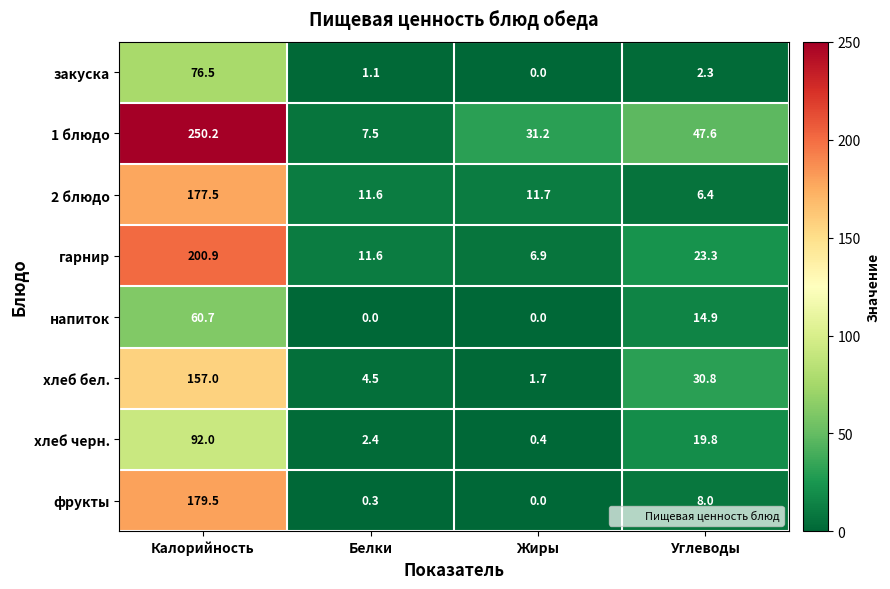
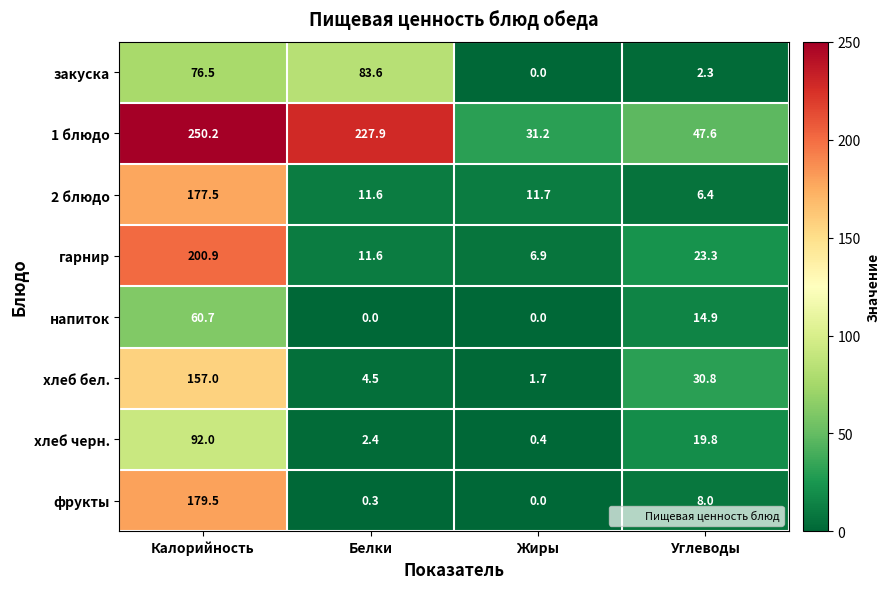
закуска, Белки: 1.1 -> 83.6
1 блюдо, Белки: 7.5 -> 227.9
